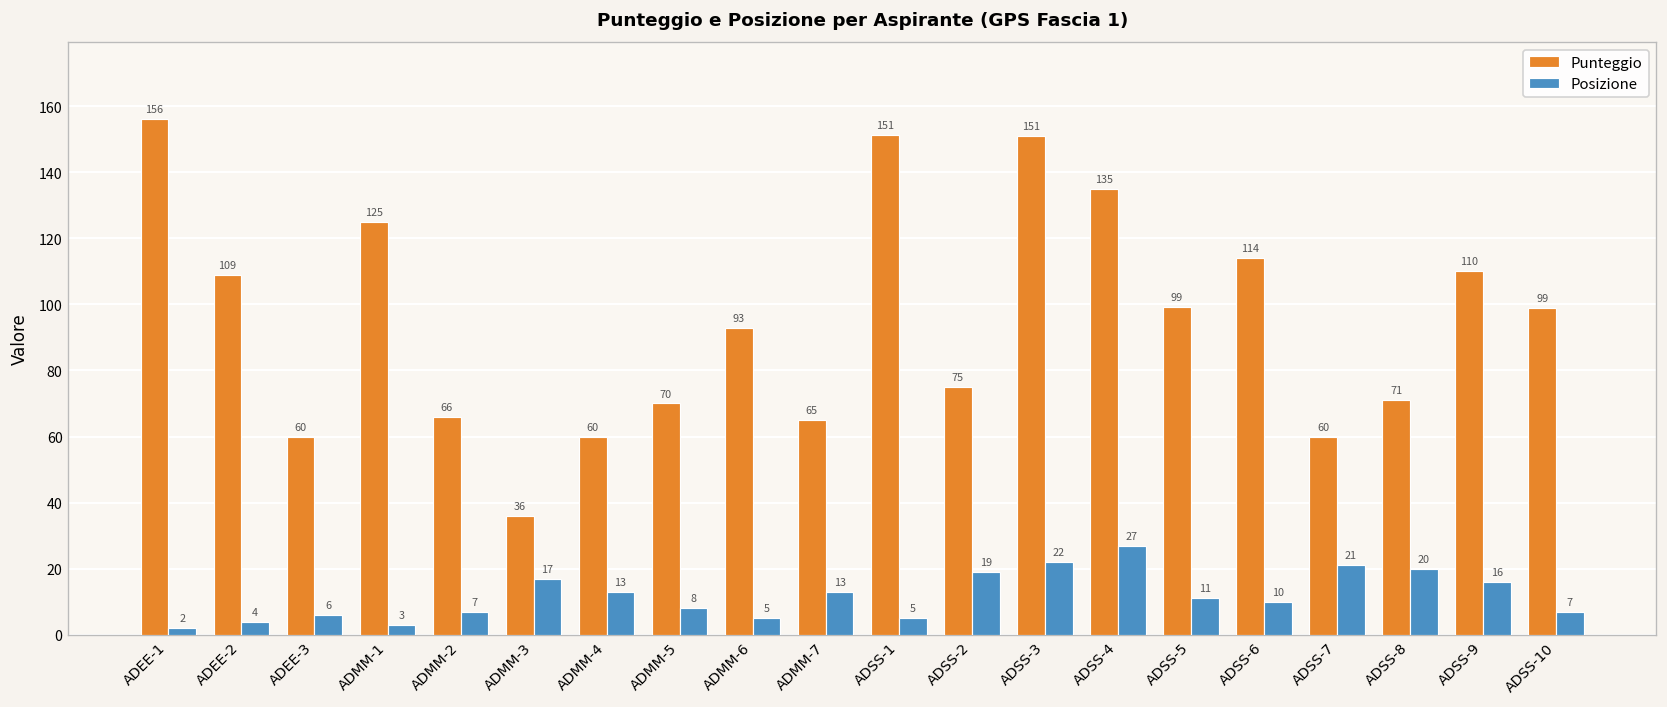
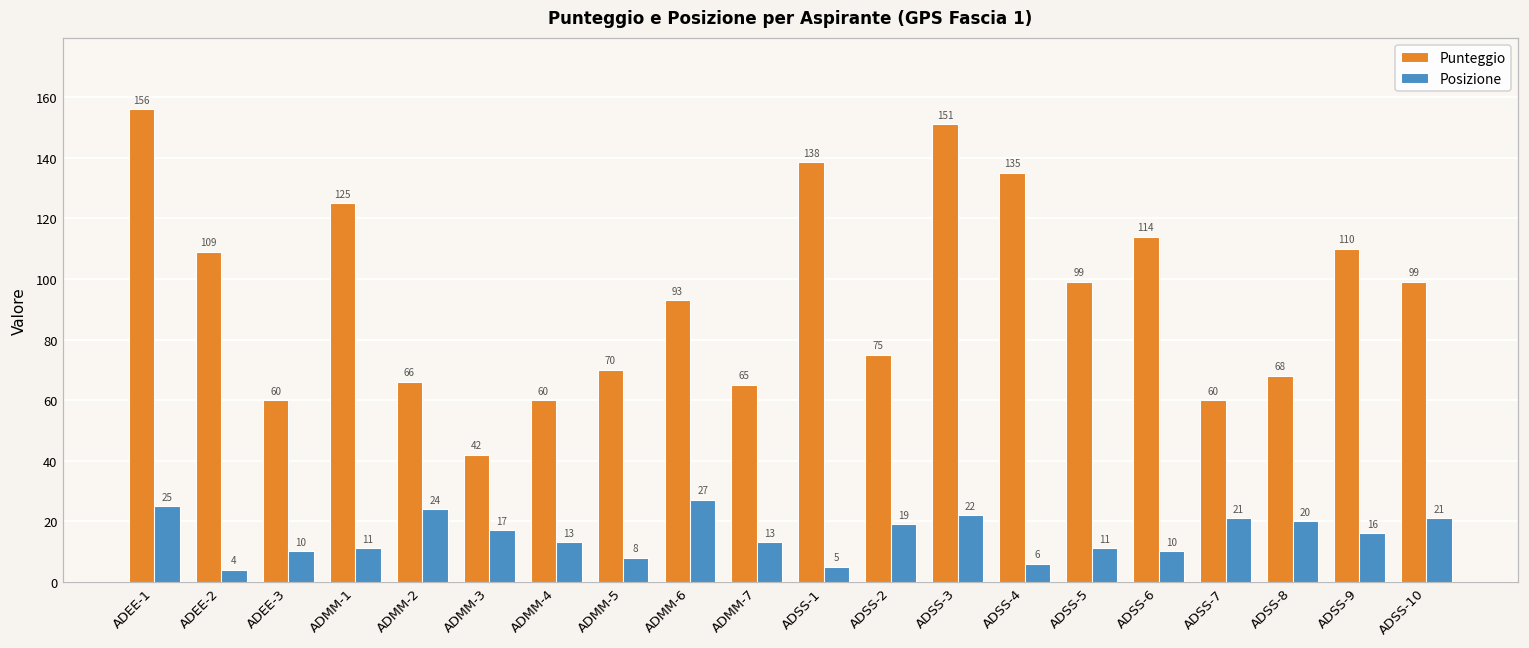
Posizione, ADEE-1: 2 -> 25
Posizione, ADEE-3: 6 -> 10
Posizione, ADMM-1: 3 -> 11
Posizione, ADMM-2: 7 -> 24
Punteggio, ADMM-3: 36 -> 42
Posizione, ADMM-6: 5 -> 27
Punteggio, ADSS-1: 151 -> 138
Posizione, ADSS-4: 27 -> 6
Punteggio, ADSS-8: 71 -> 68
Posizione, ADSS-10: 7 -> 21
